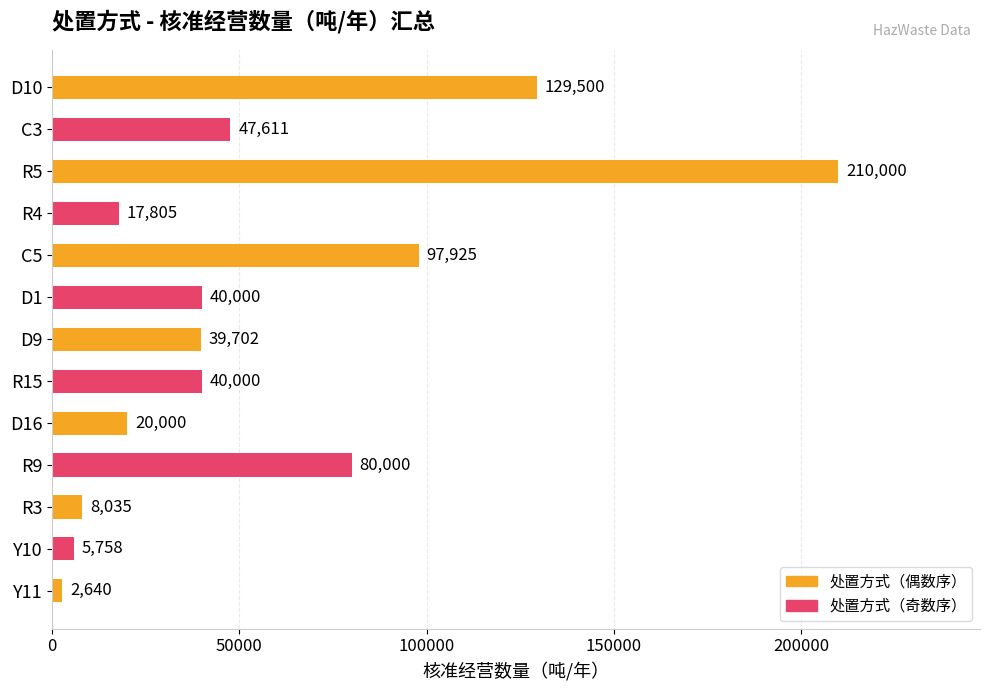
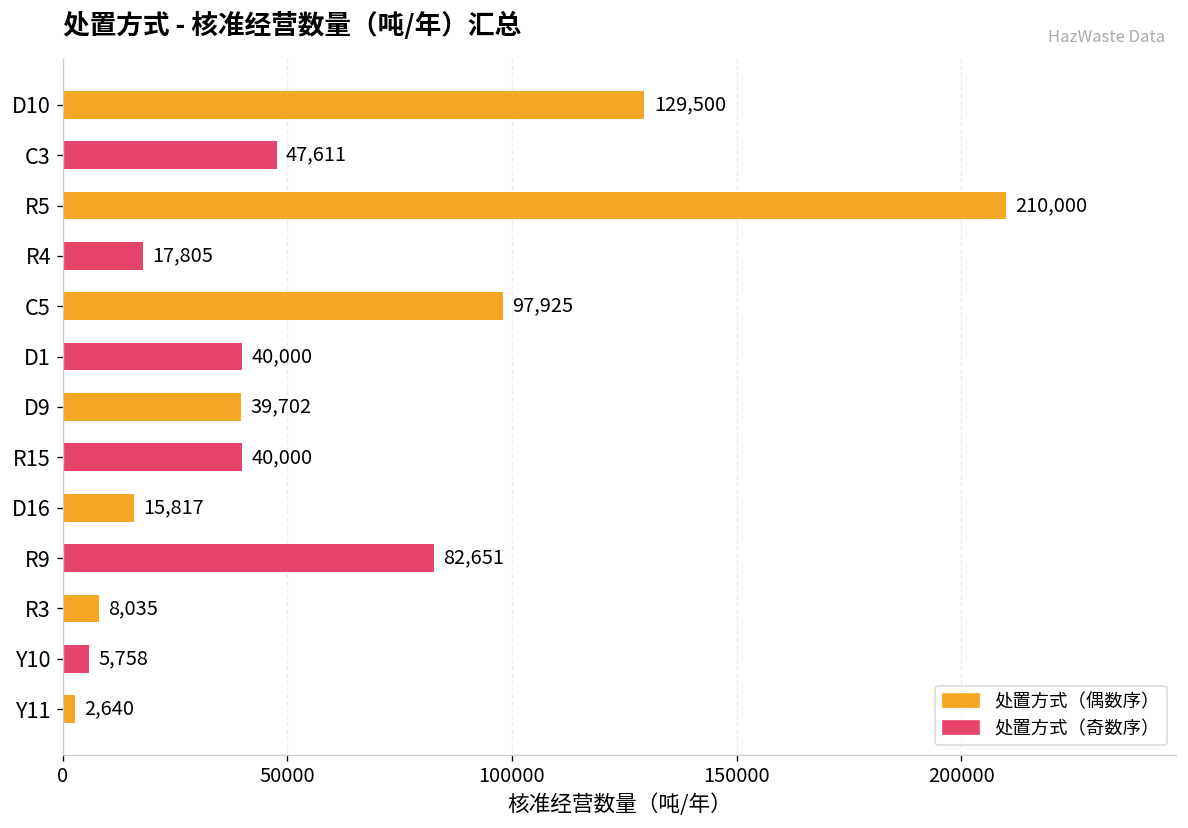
D16: 20,000 -> 15,817
R9: 80,000 -> 82,651
